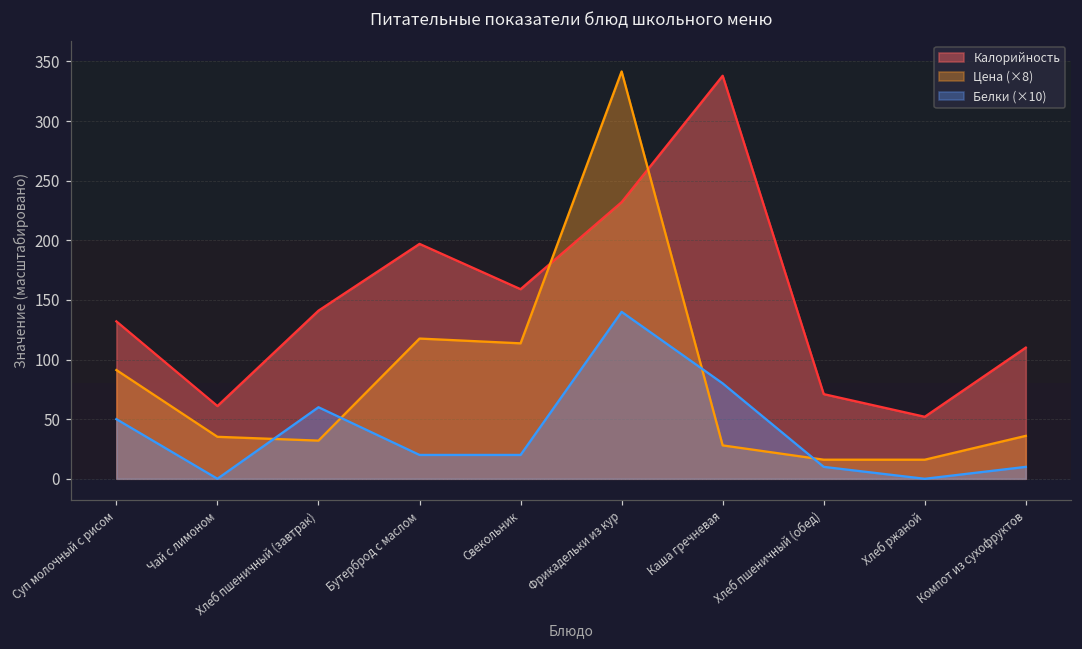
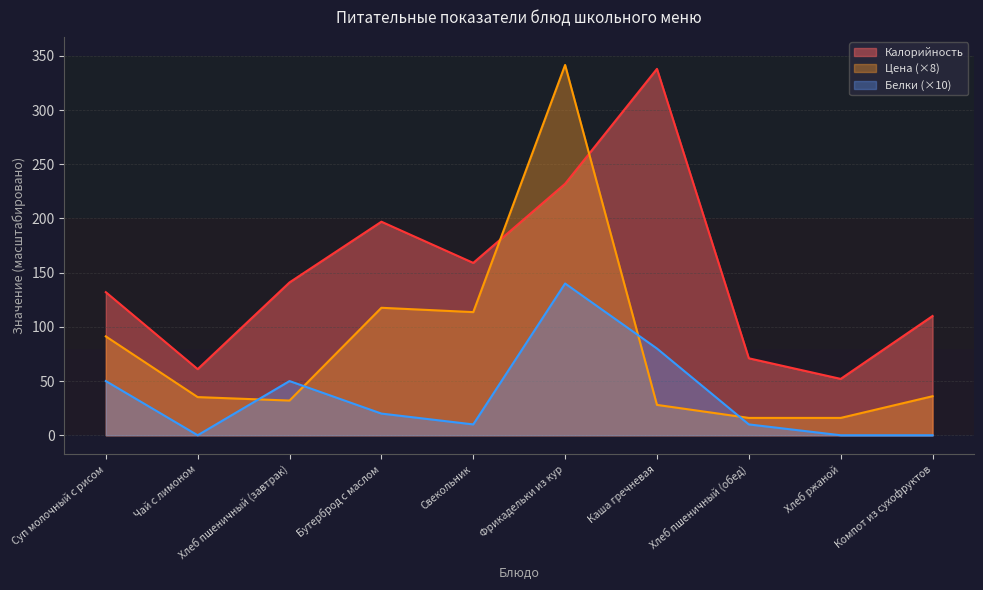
Белки (×10), Хлеб пшеничный (завтрак): 60 -> 50
Белки (×10), Свекольник: 20 -> 10
Белки (×10), Компот из сухофруктов: 10 -> 0
